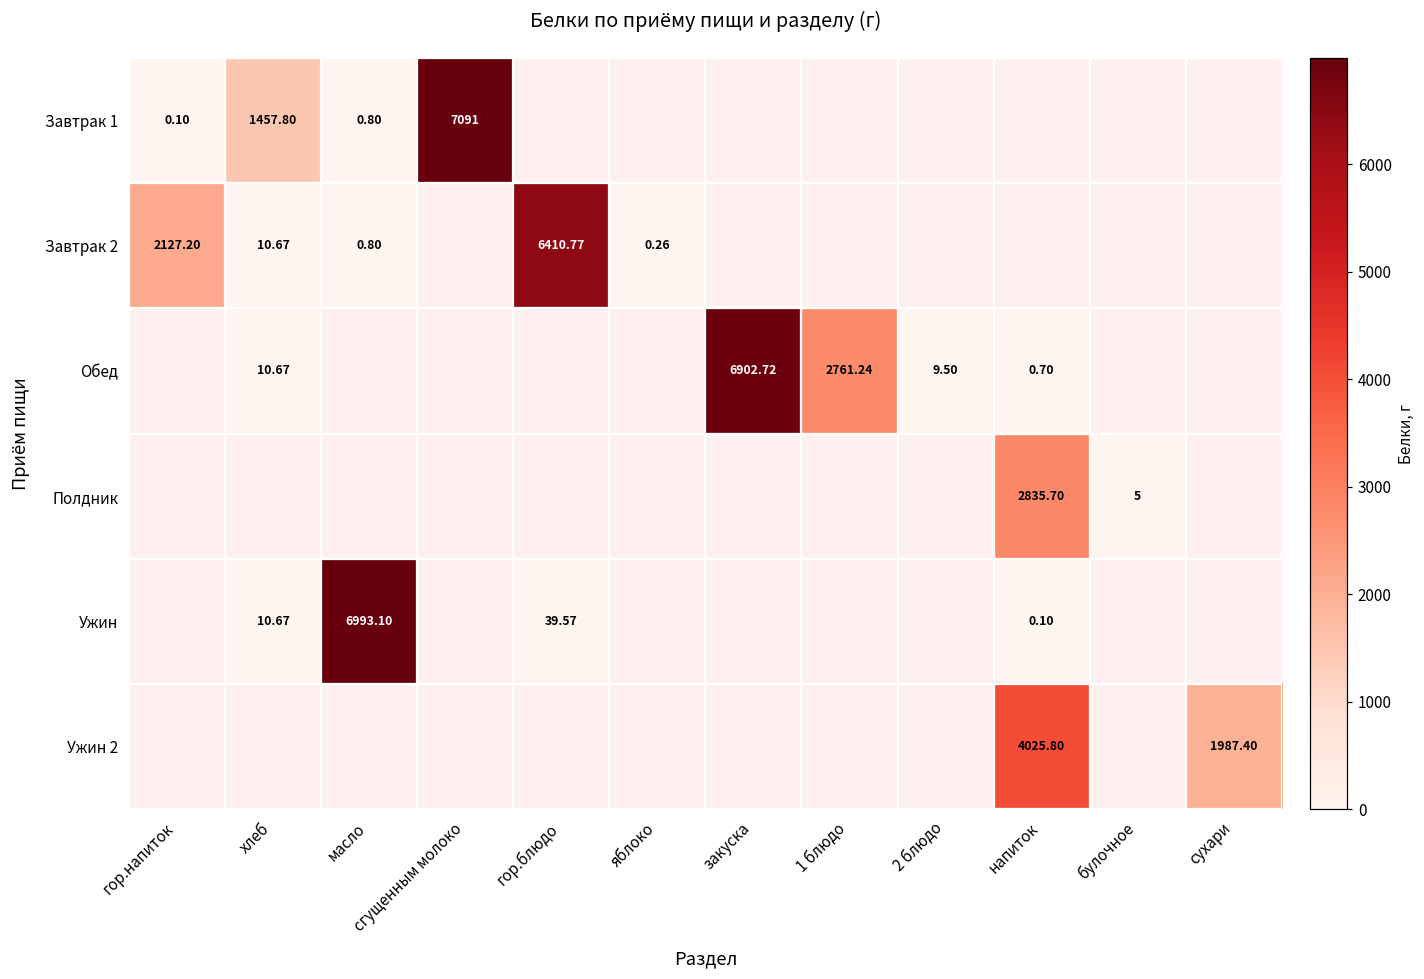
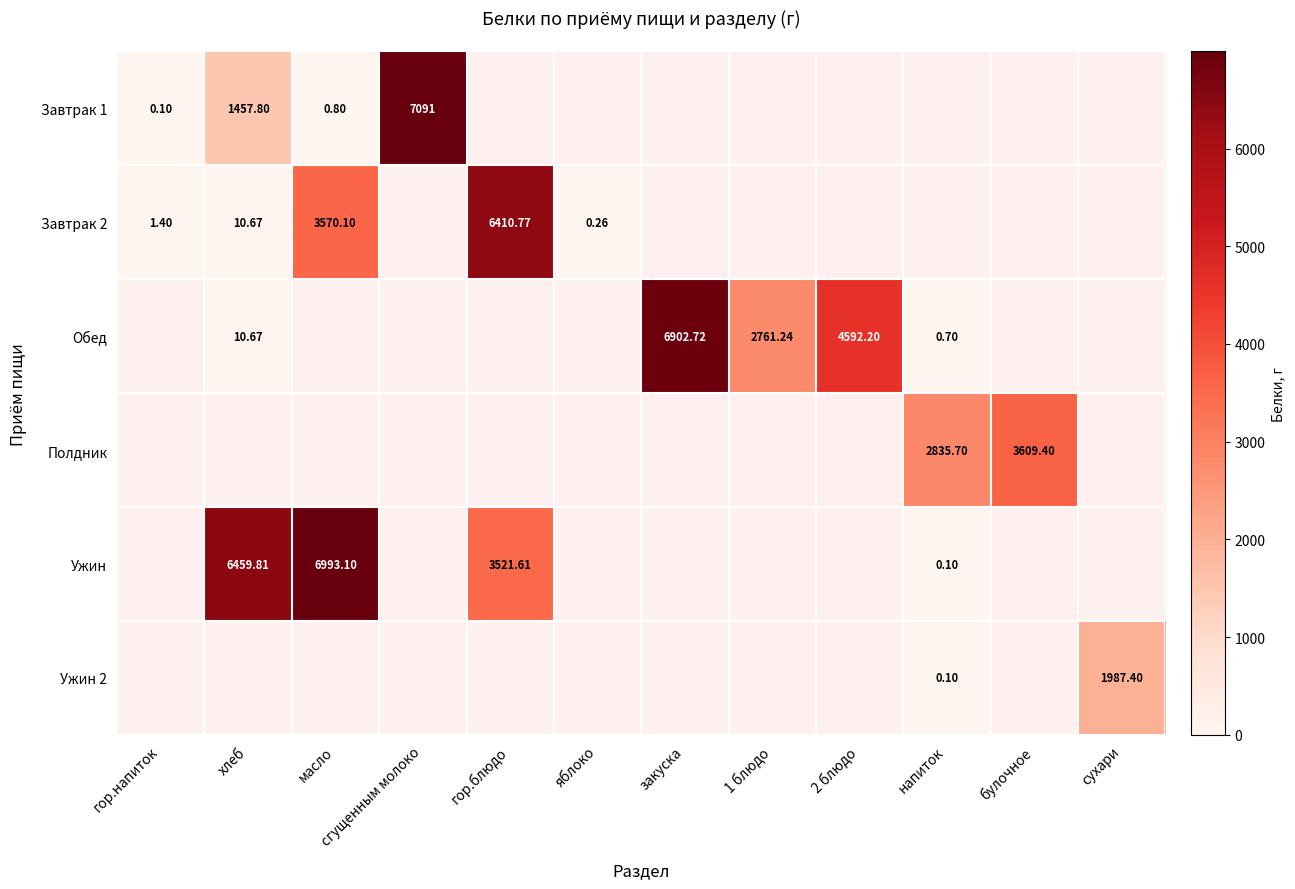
Завтрак 2, гор.напиток: 2127.20 -> 1.40
Завтрак 2, масло: 0.80 -> 3570.10
Обед, 2 блюдо: 9.50 -> 4592.20
Полдник, булочное: 5 -> 3609.40
Ужин, хлеб: 10.67 -> 6459.81
Ужин, гор.блюдо: 39.57 -> 3521.61
Ужин 2, напиток: 4025.80 -> 0.10
